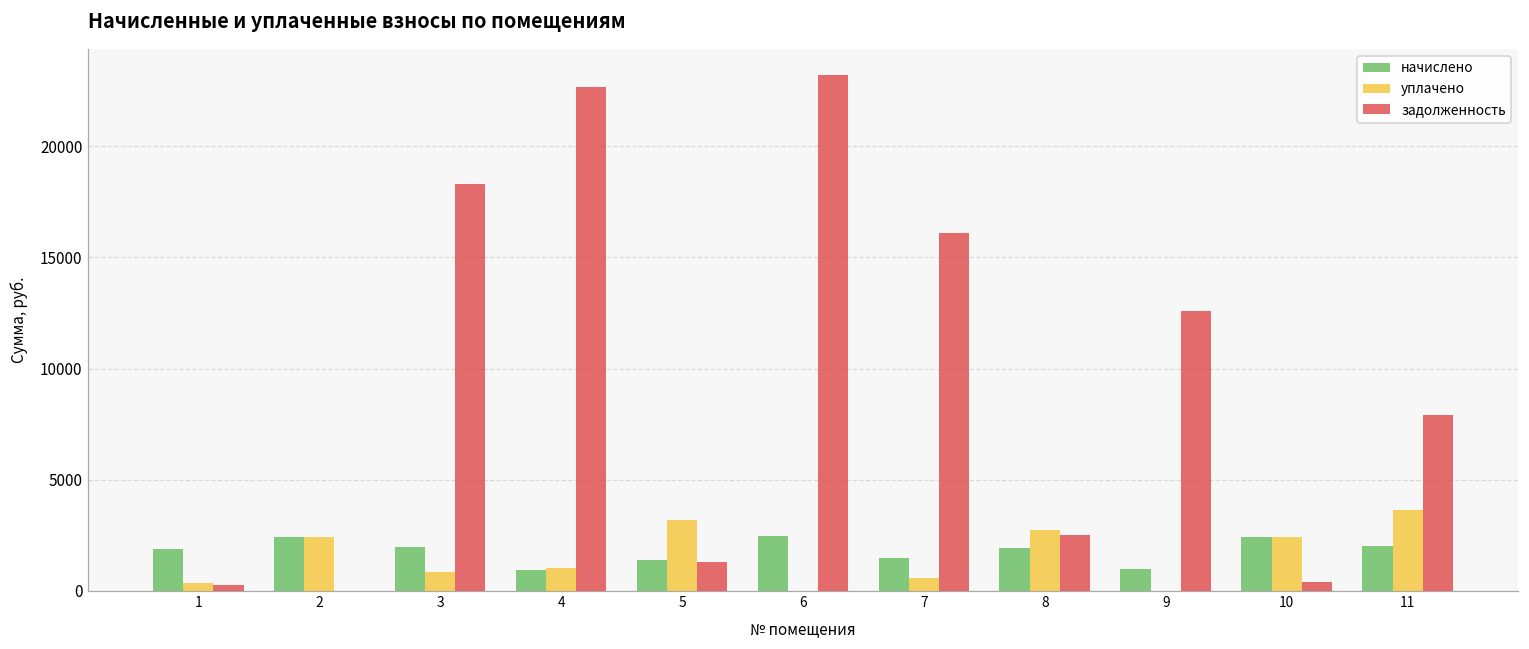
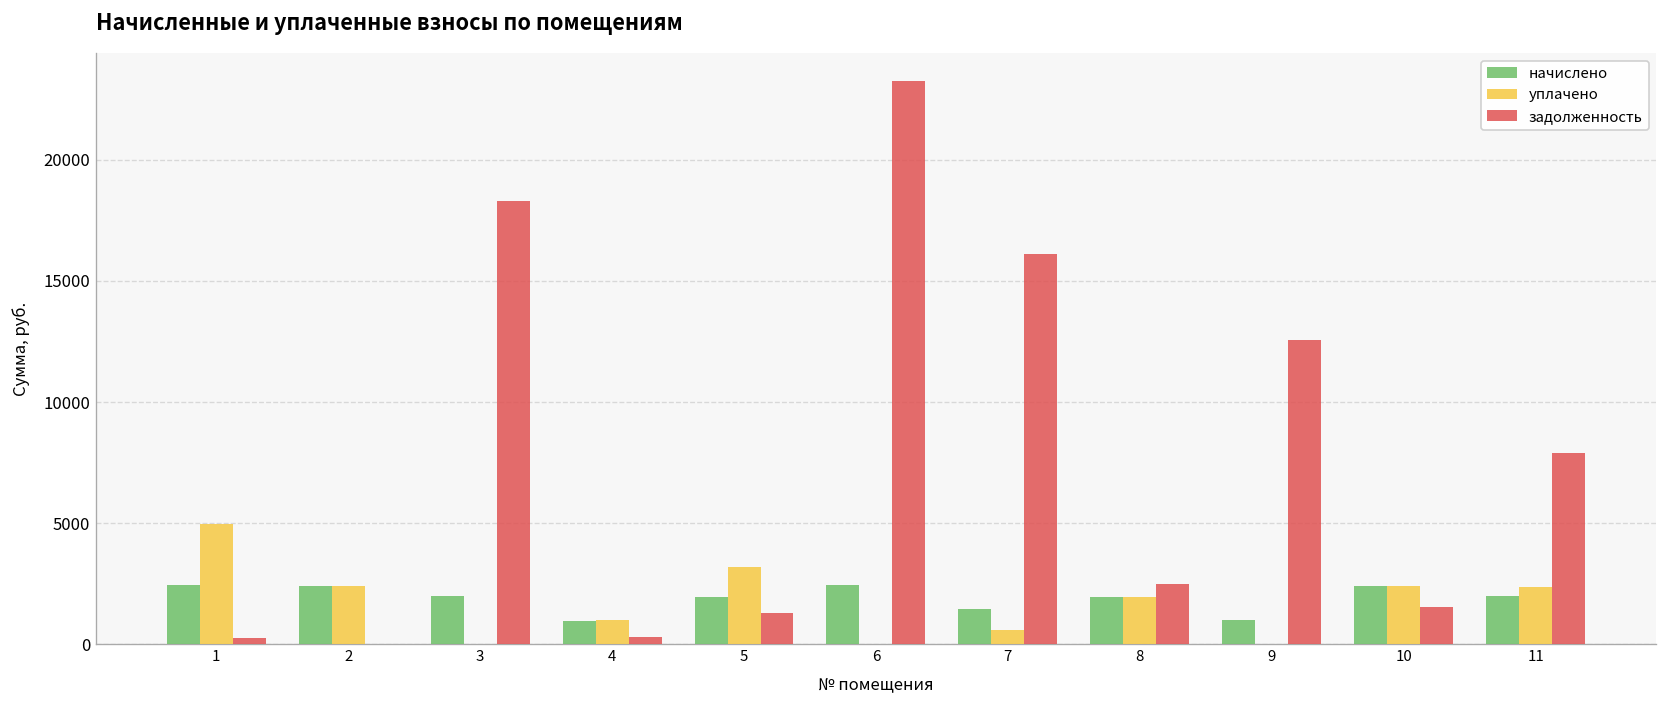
начислено, 1: 1900 -> 2500
уплачено, 1: 400 -> 5000
уплачено, 3: 800 -> 0
задолженность, 4: 22700 -> 300
начислено, 5: 1400 -> 2000
уплачено, 8: 2700 -> 1900
задолженность, 10: 400 -> 1500
уплачено, 11: 3600 -> 2400
